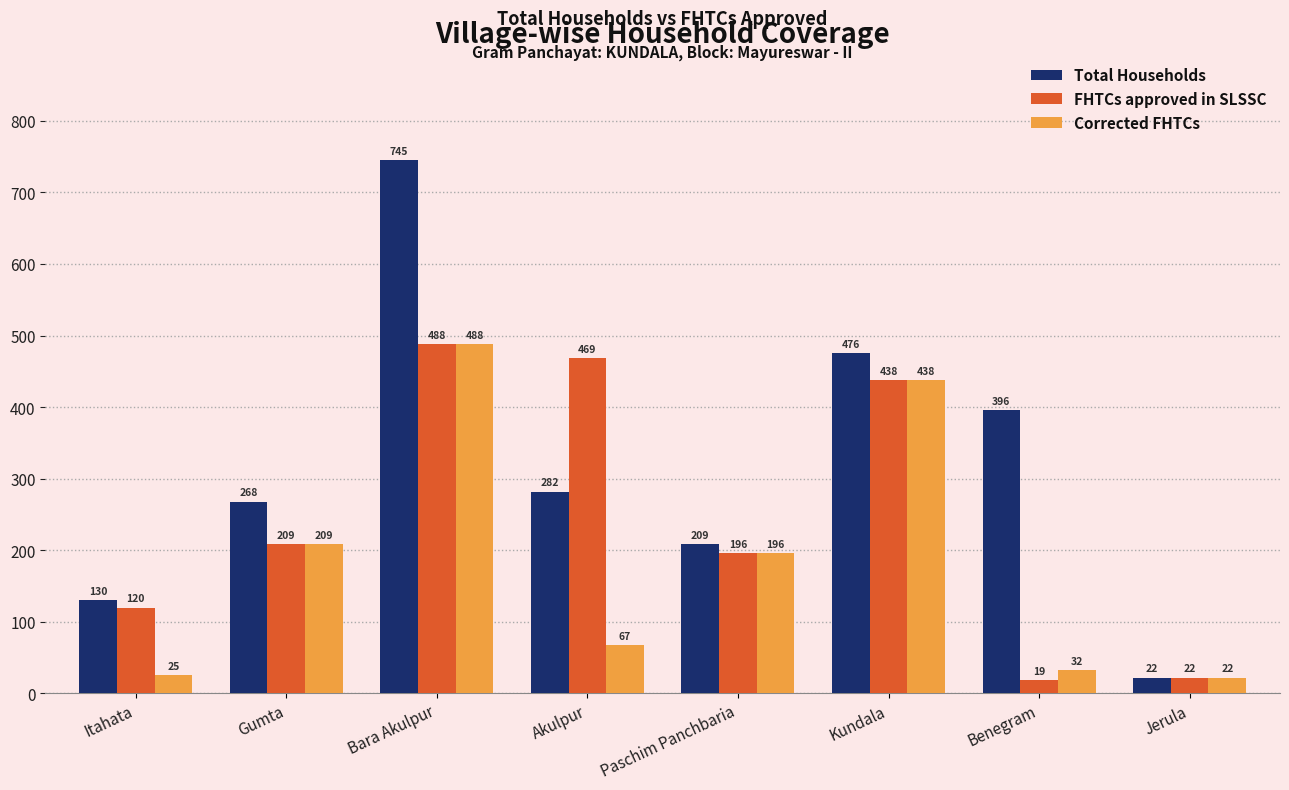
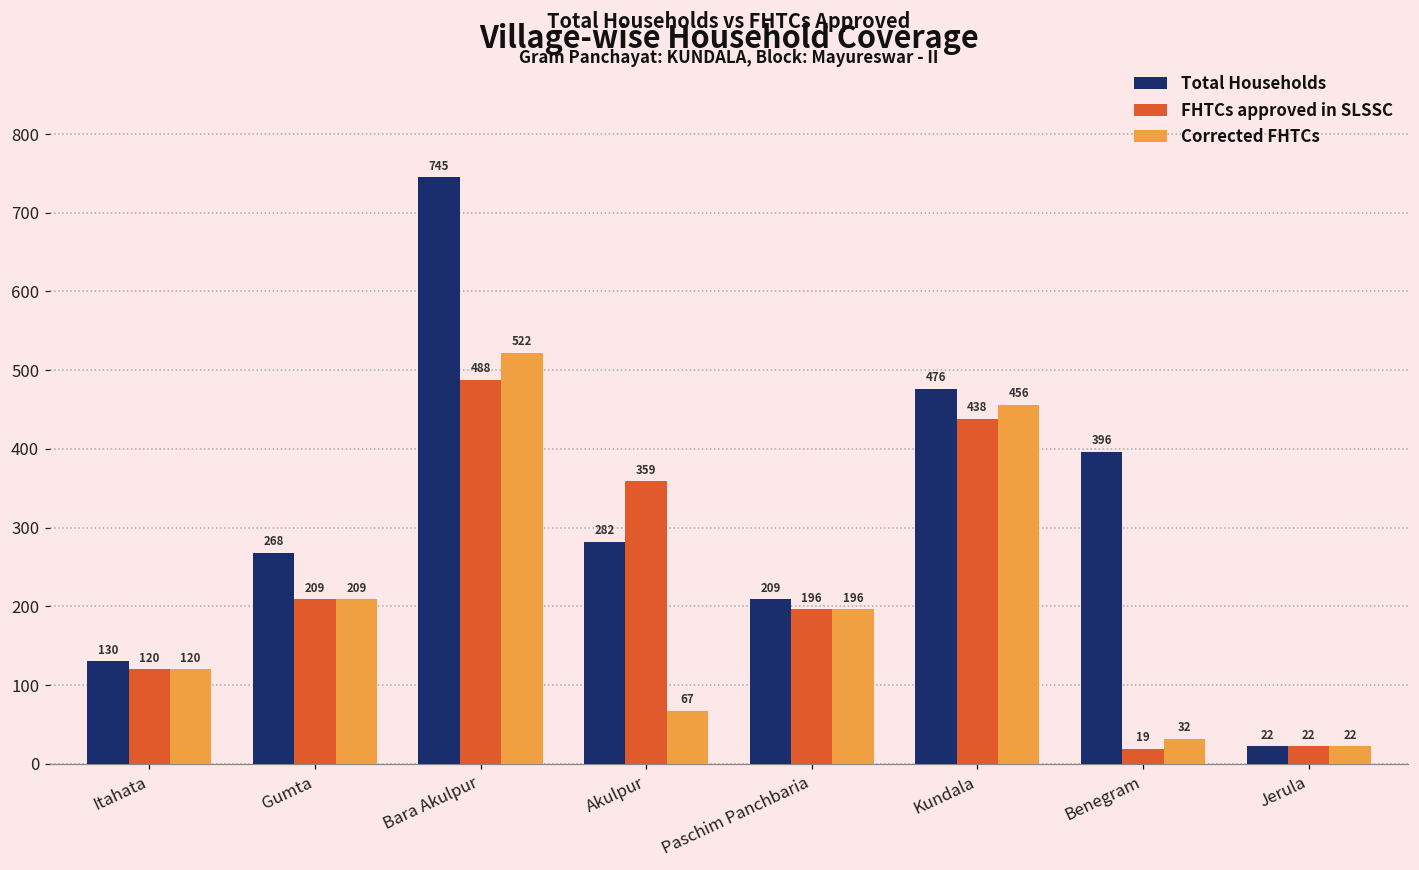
Corrected FHTCs, Itahata: 25 -> 120
Corrected FHTCs, Bara Akulpur: 488 -> 522
FHTCs approved in SLSSC, Akulpur: 469 -> 359
Corrected FHTCs, Kundala: 438 -> 456
